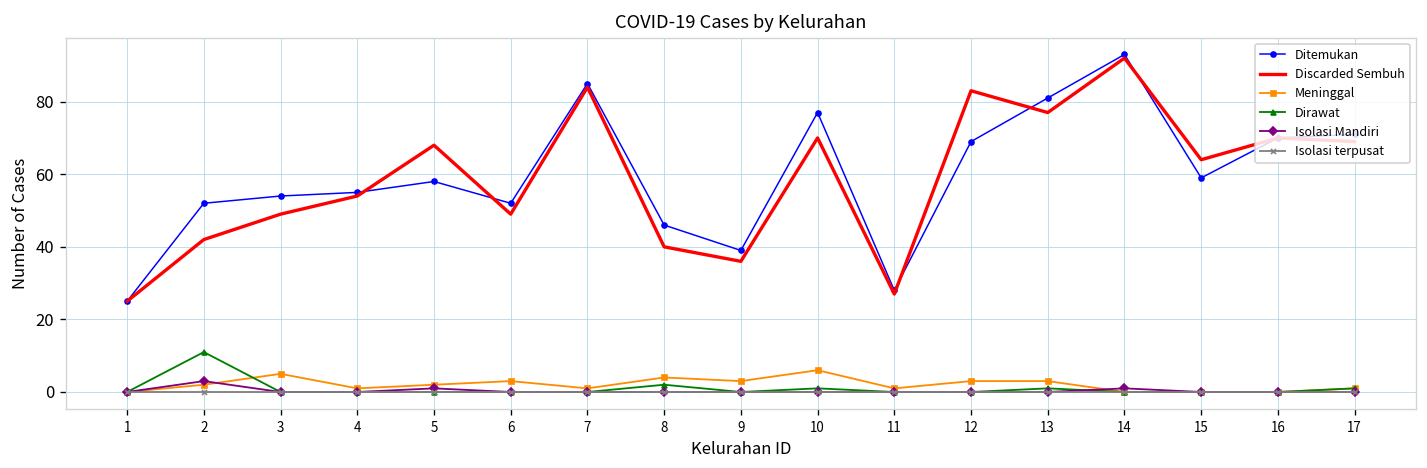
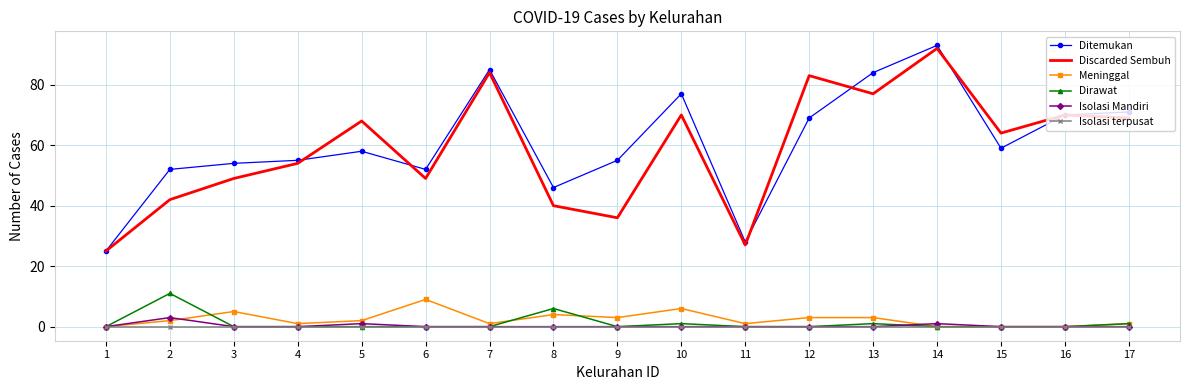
Meninggal, 6: 3 -> 9
Dirawat, 8: 2 -> 6
Ditemukan, 9: 39 -> 55
Ditemukan, 13: 81 -> 84
